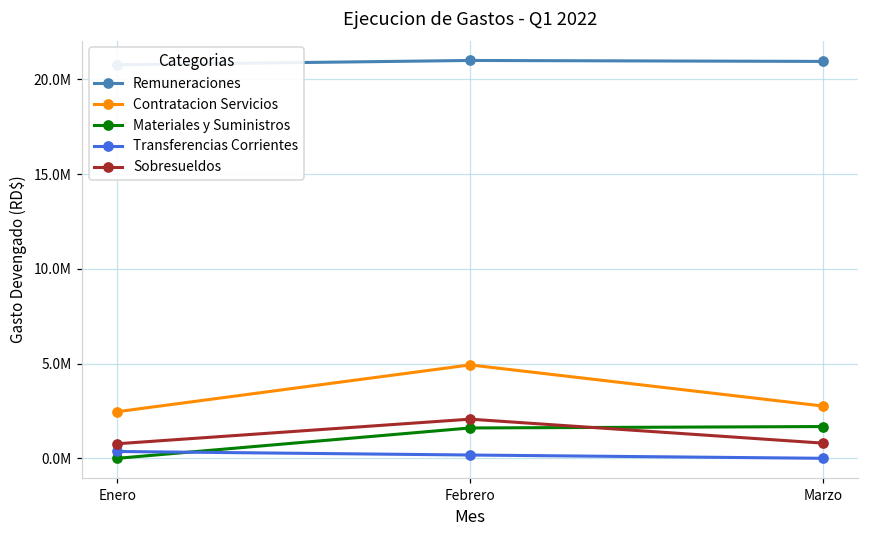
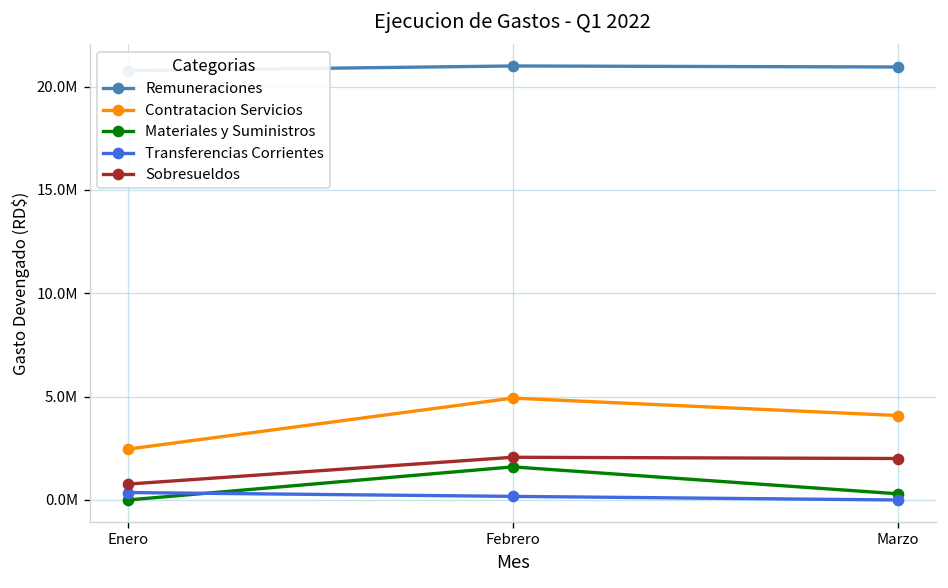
Contratacion Servicios, Marzo: 2800000 -> 4100000
Materiales y Suministros, Marzo: 1700000 -> 300000
Sobresueldos, Marzo: 800000 -> 2000000
